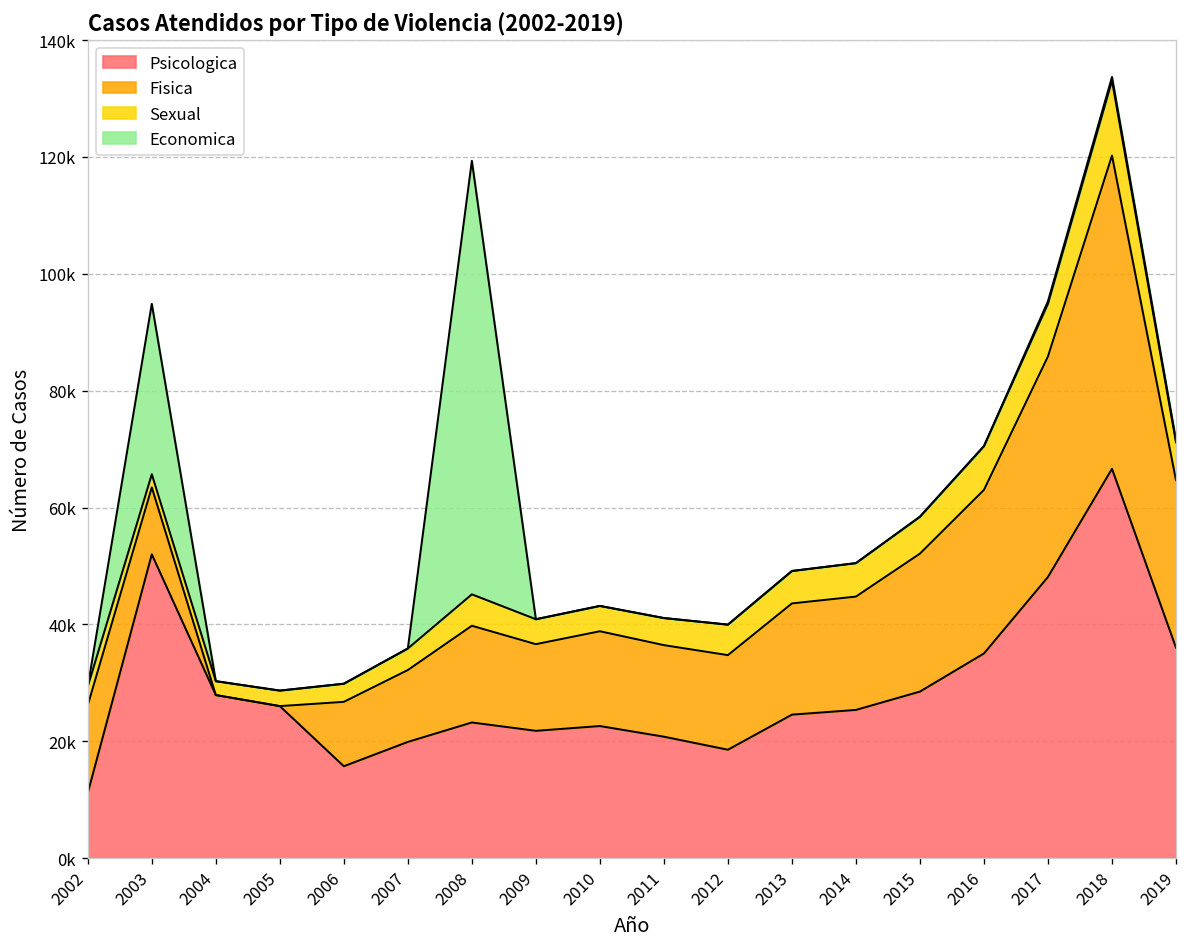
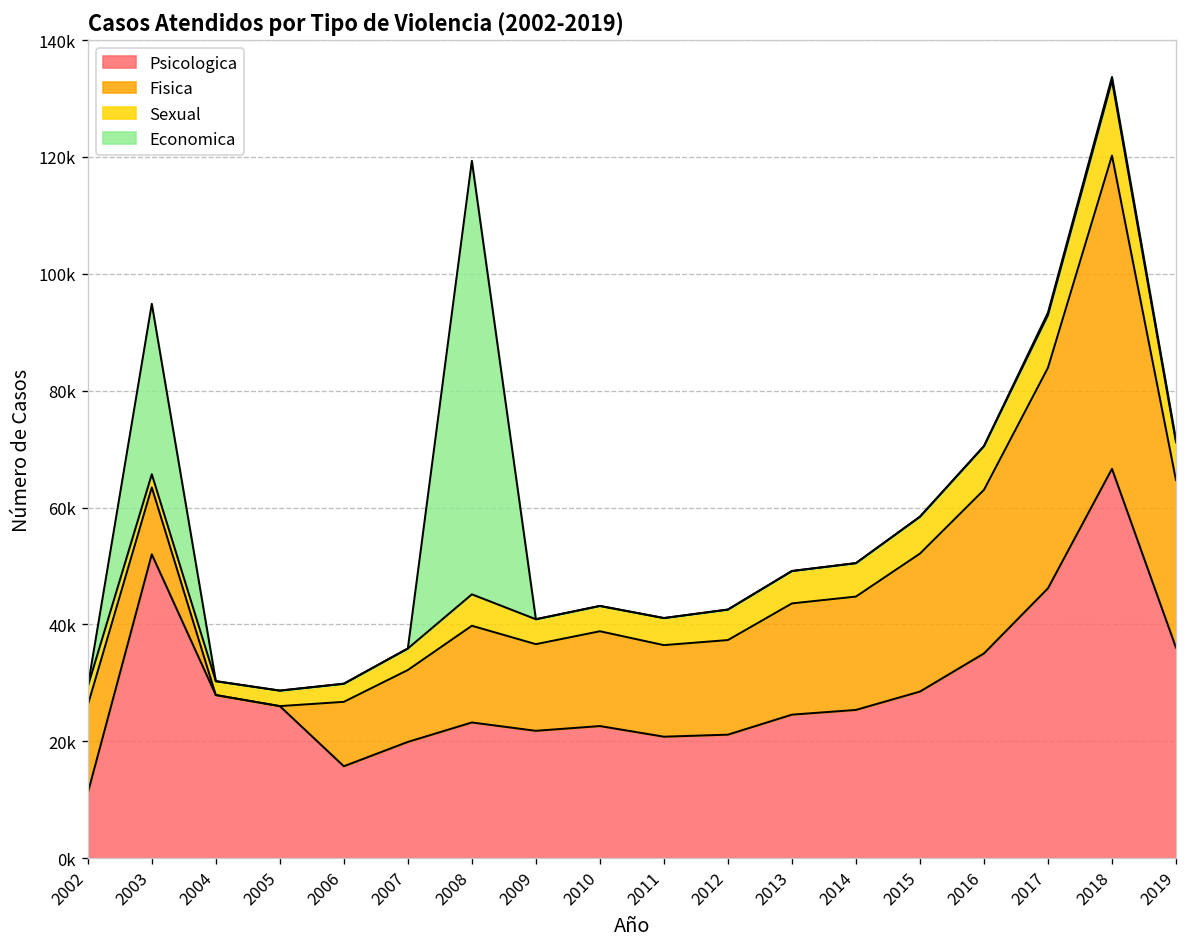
Psicologica, 2012: 19000 -> 21000
Psicologica, 2017: 48000 -> 46000
